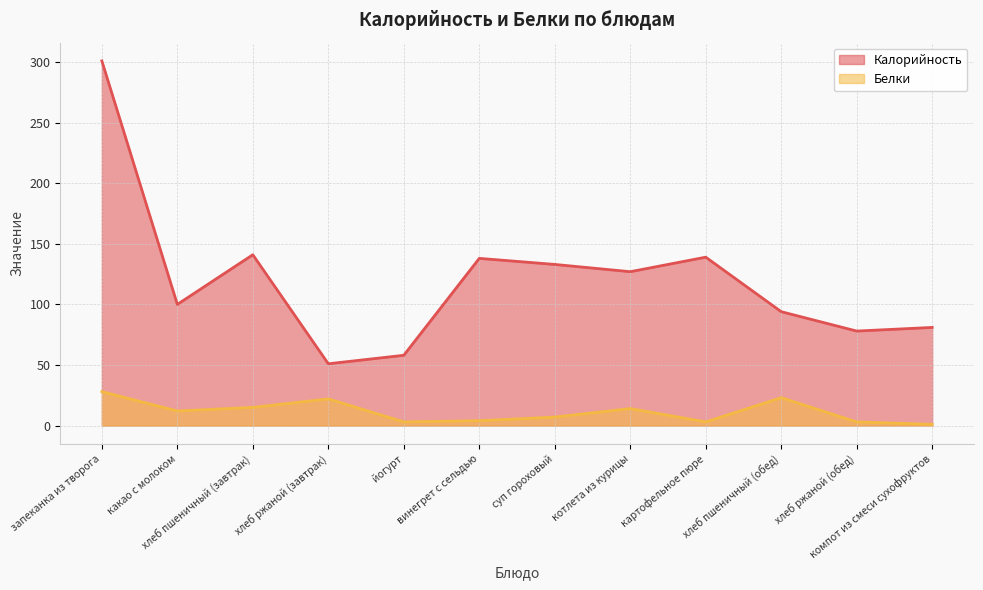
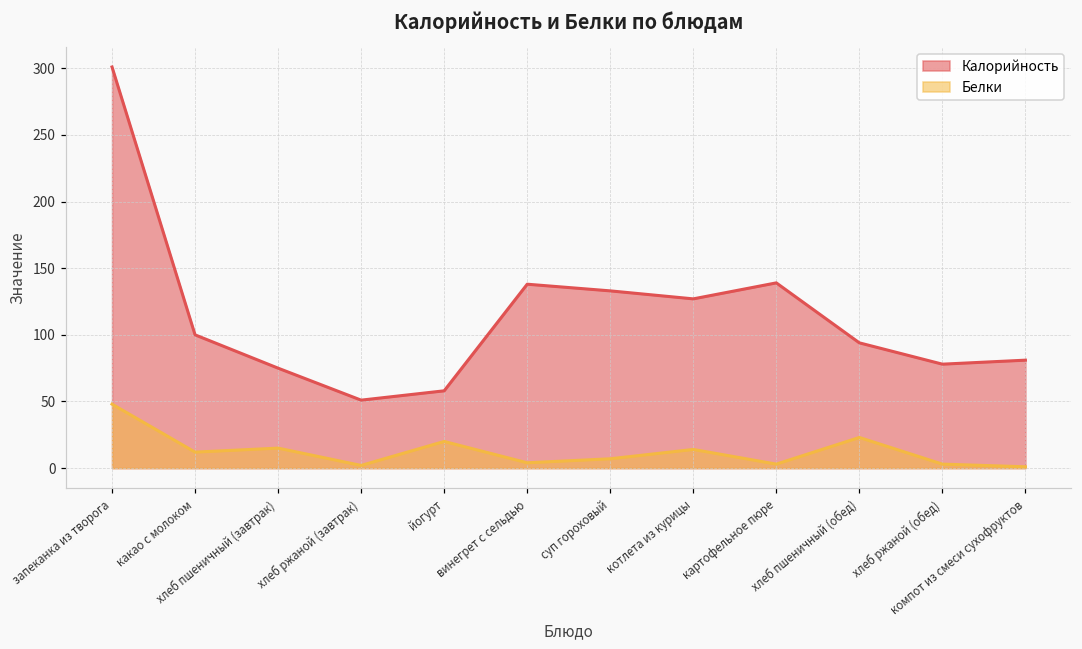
Белки, запеканка из творога: 28 -> 48
Калорийность, хлеб пшеничный (завтрак): 141 -> 75
Белки, хлеб ржаной (завтрак): 22 -> 2
Белки, йогурт: 3 -> 20
